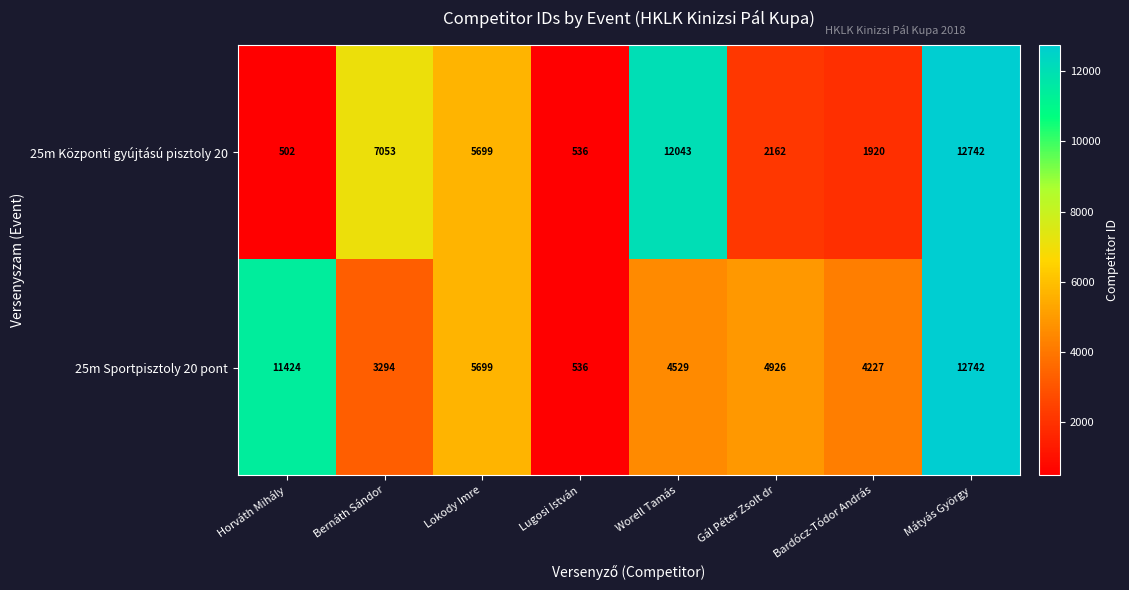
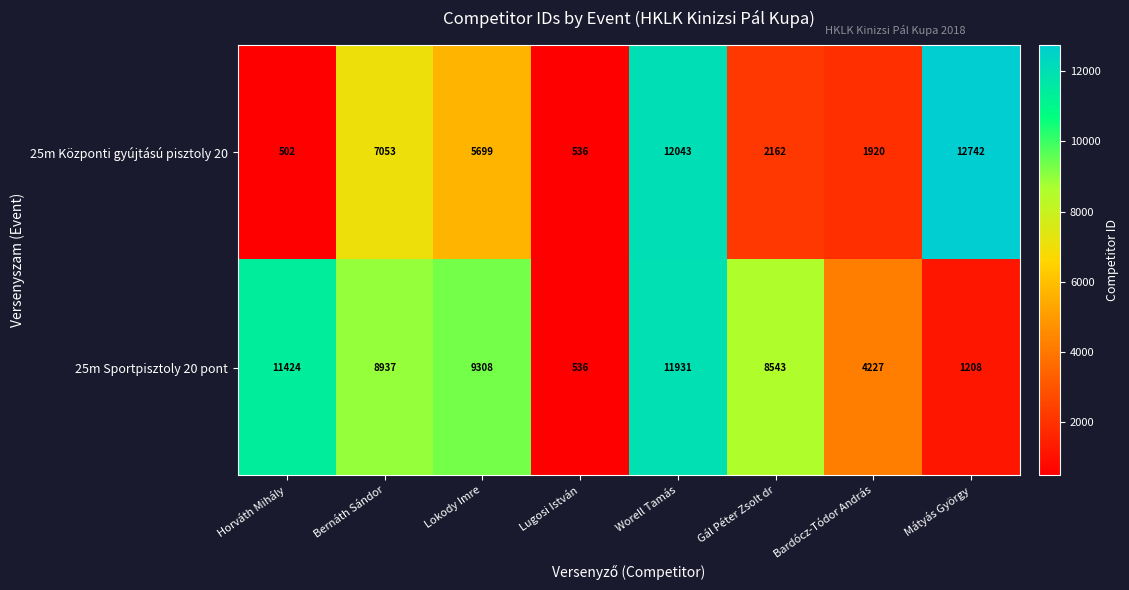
25m Sportpisztoly 20 pont, Bernáth Sándor: 3294 -> 8937
25m Sportpisztoly 20 pont, Lokody Imre: 5699 -> 9308
25m Sportpisztoly 20 pont, Worell Tamás: 4529 -> 11931
25m Sportpisztoly 20 pont, Gál Péter Zsolt dr: 4926 -> 8543
25m Sportpisztoly 20 pont, Mátyás György: 12742 -> 1208
